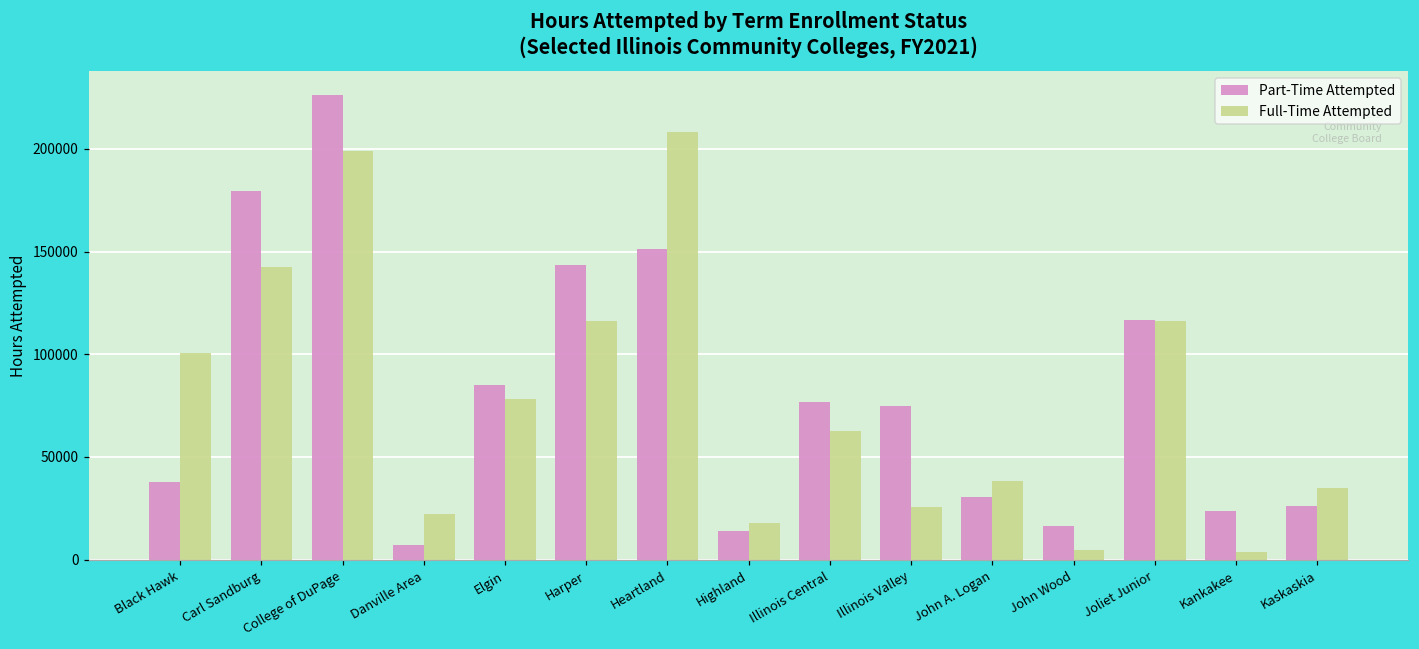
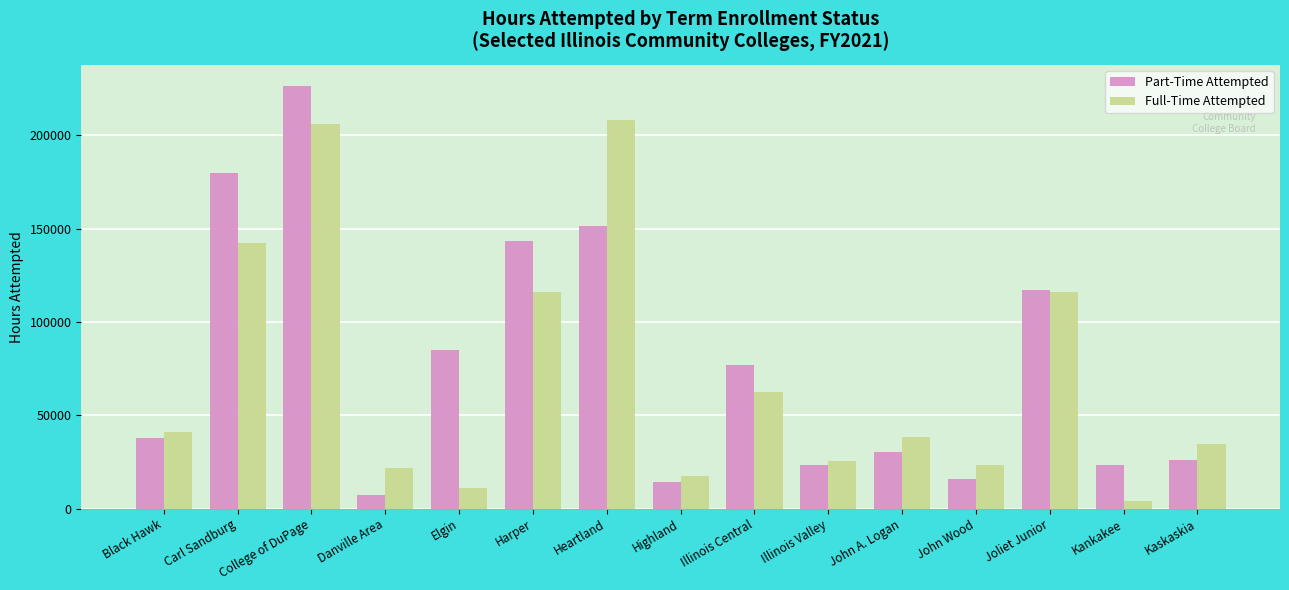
Full-Time Attempted, Black Hawk: 101000 -> 41000
Full-Time Attempted, College of DuPage: 199000 -> 206000
Full-Time Attempted, Elgin: 78000 -> 11000
Part-Time Attempted, Illinois Valley: 75000 -> 23000
Full-Time Attempted, John Wood: 5000 -> 24000
